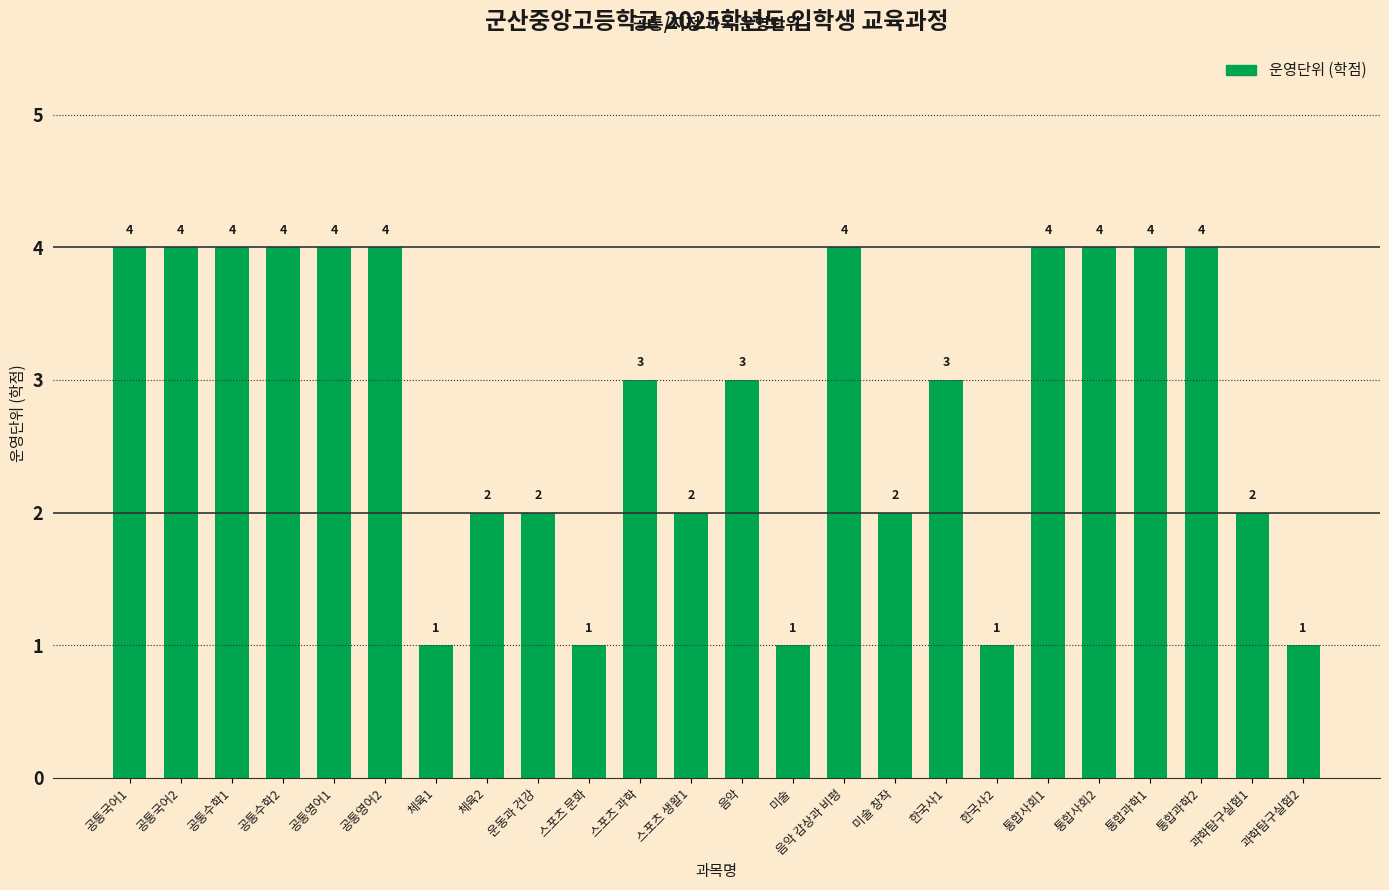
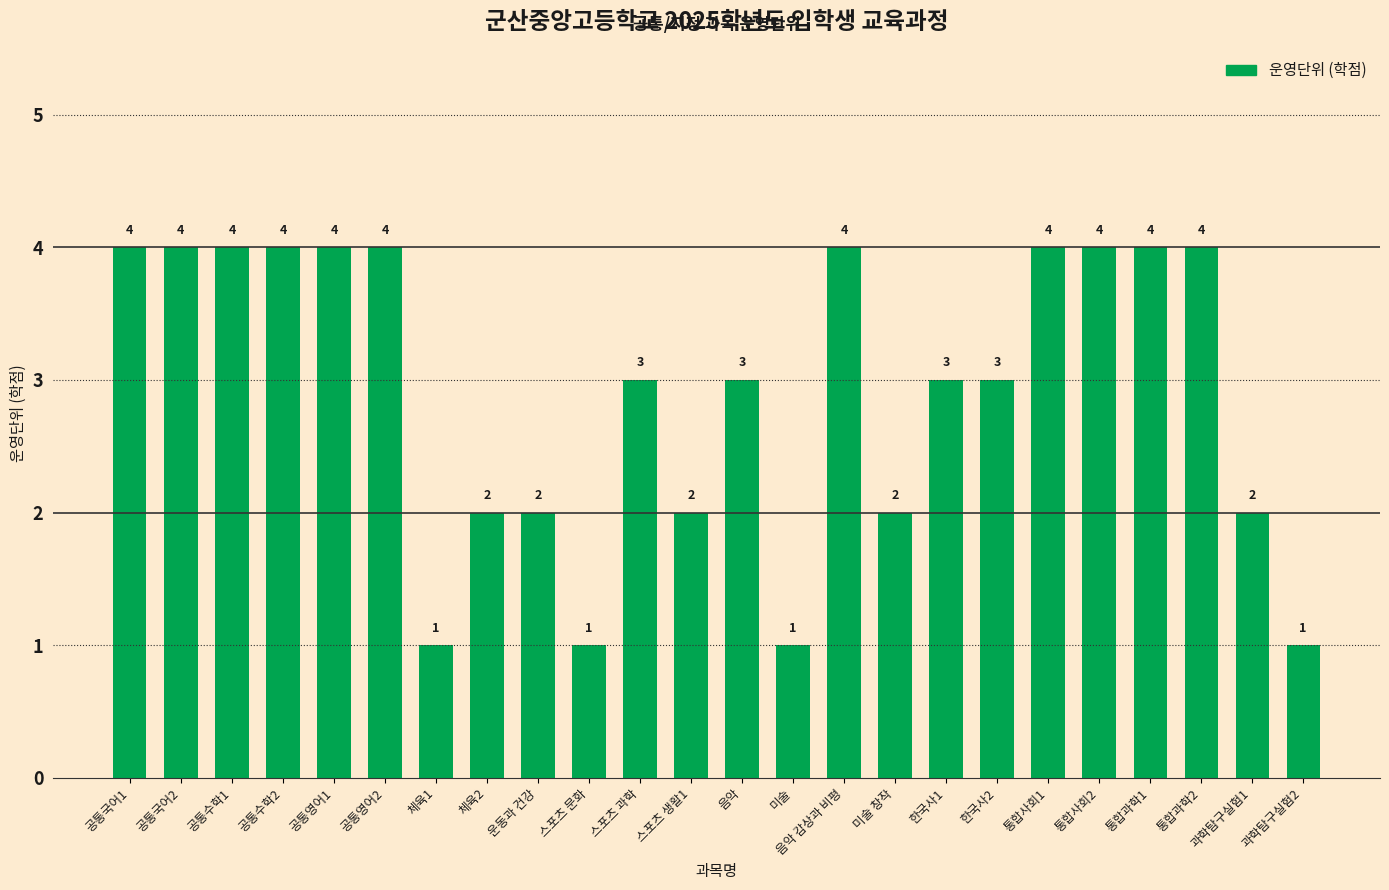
한국사2: 1 -> 3
